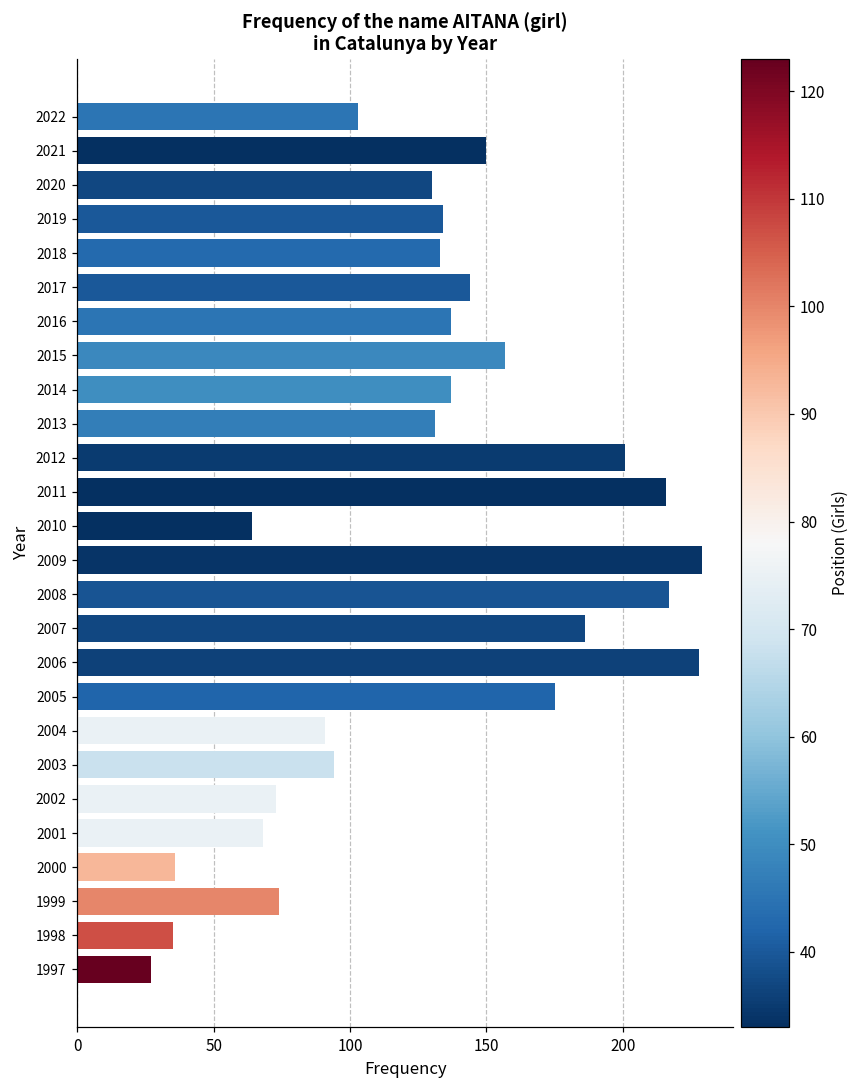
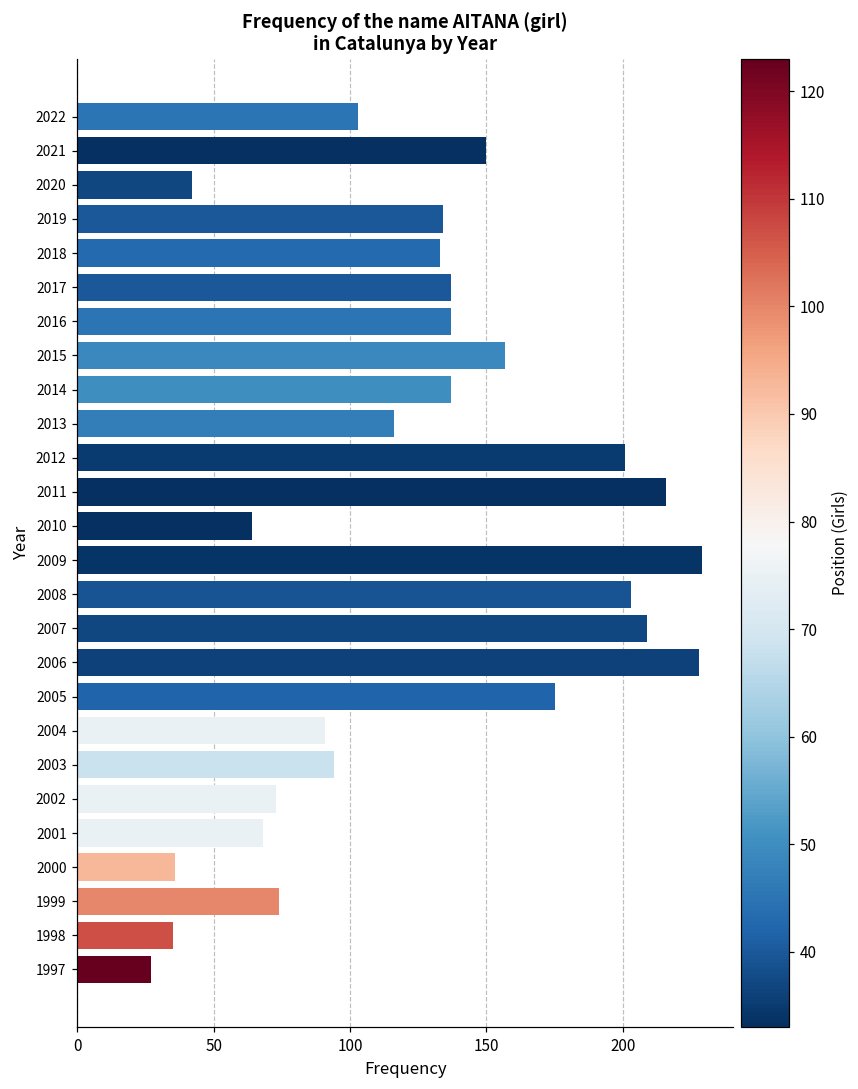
2020: 130 -> 42
2017: 144 -> 137
2013: 131 -> 116
2008: 217 -> 203
2007: 186 -> 209
